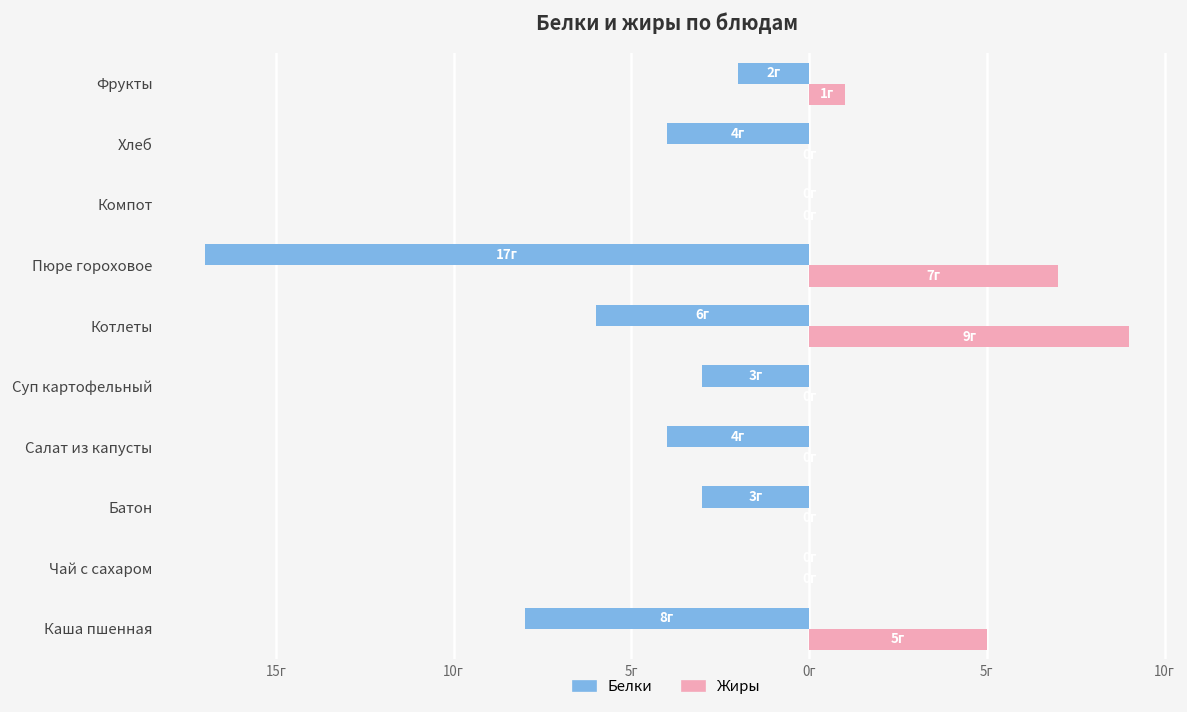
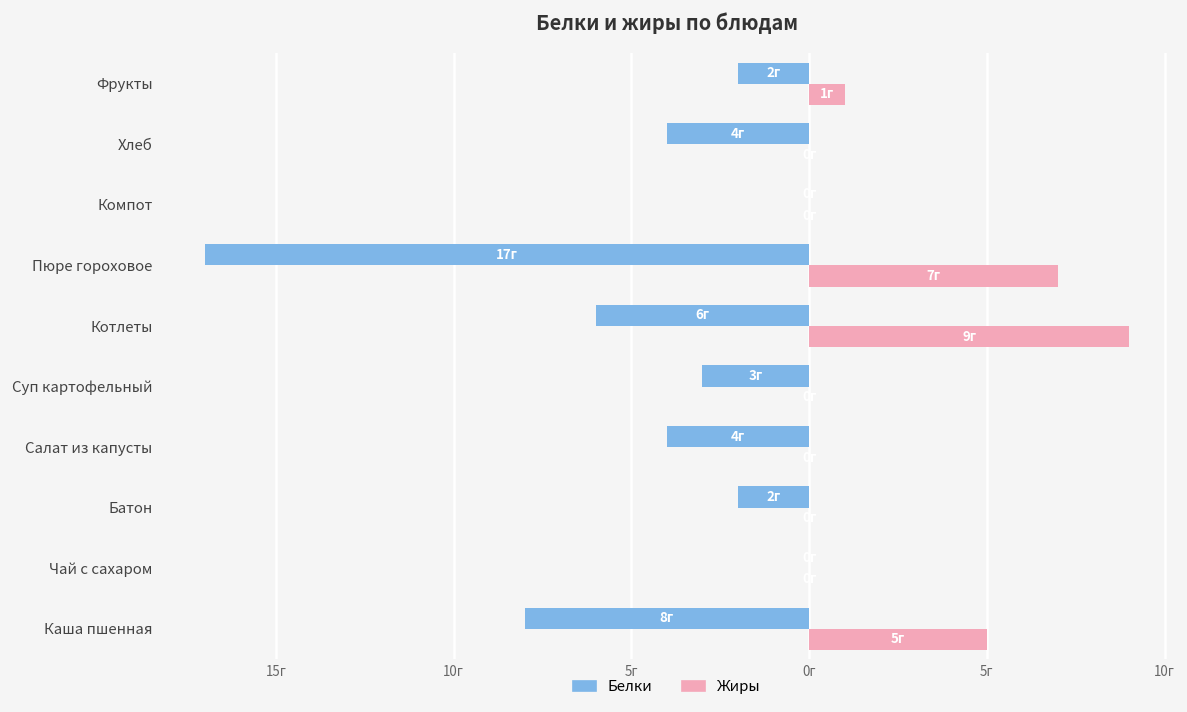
Белки, Батон: 3г -> 2г
